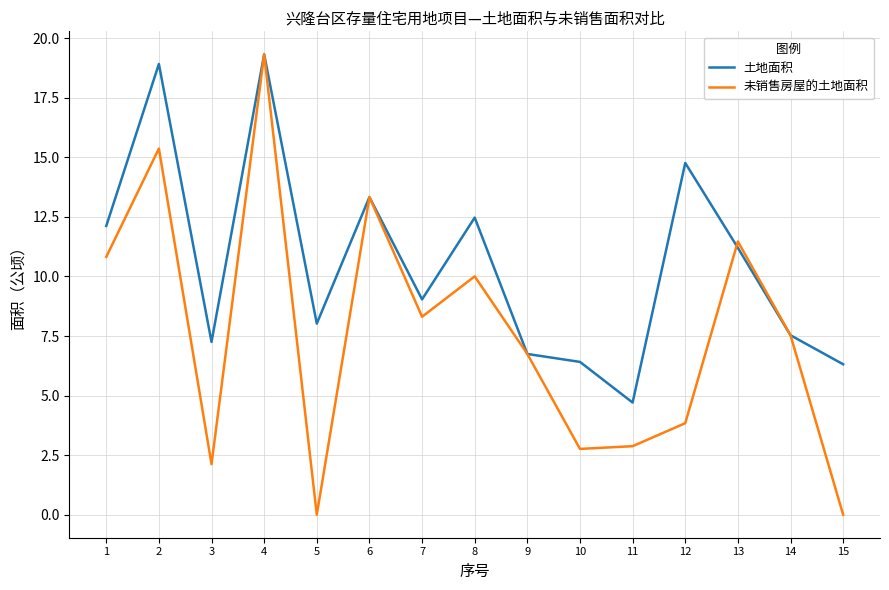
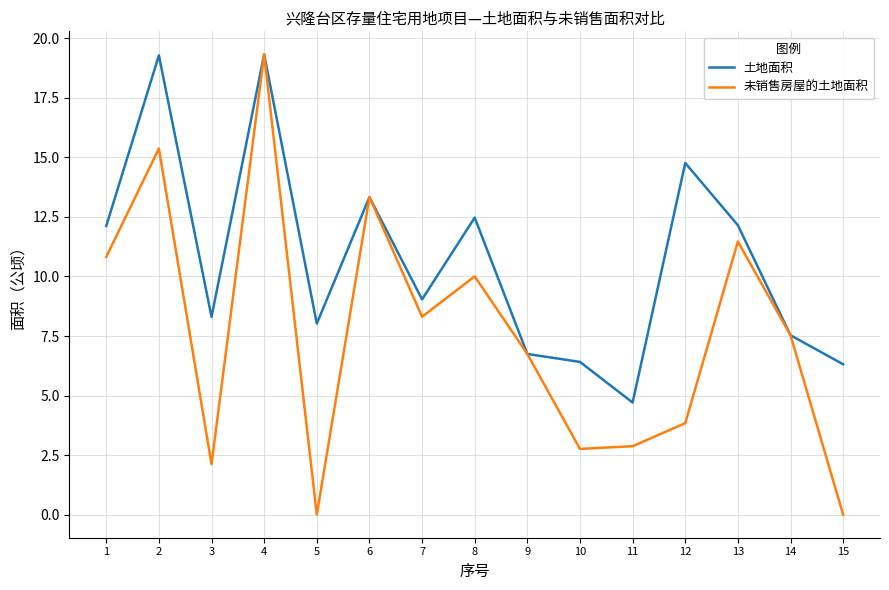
土地面积, 2: 18.9 -> 19.3
土地面积, 3: 7.3 -> 8.3
土地面积, 13: 11.2 -> 12.2
